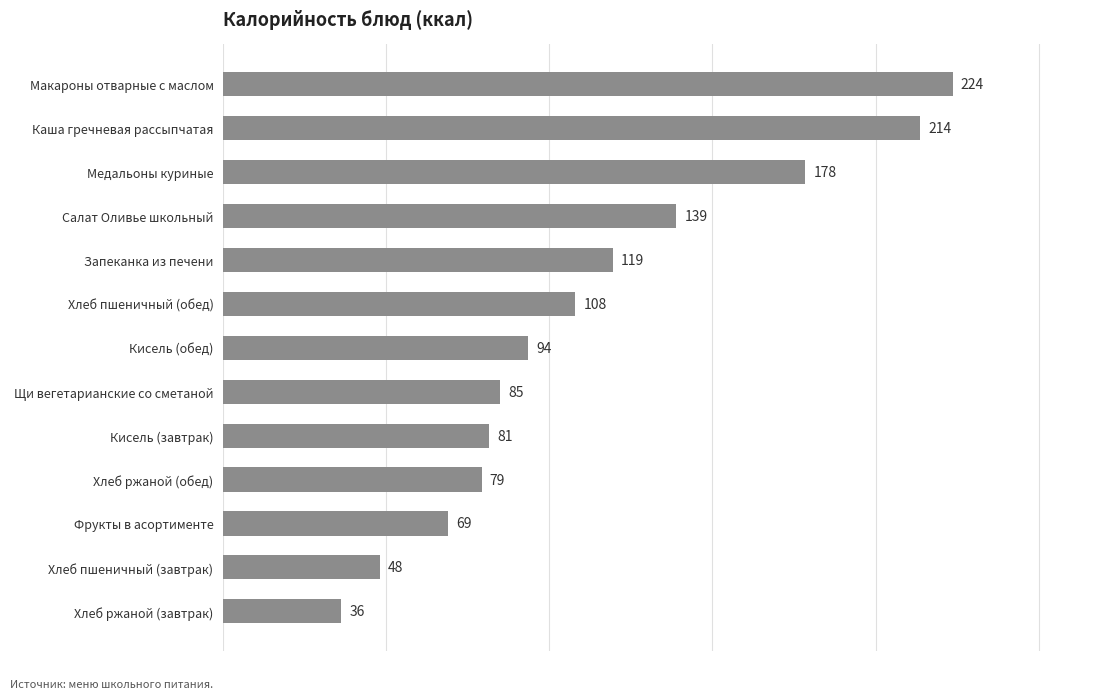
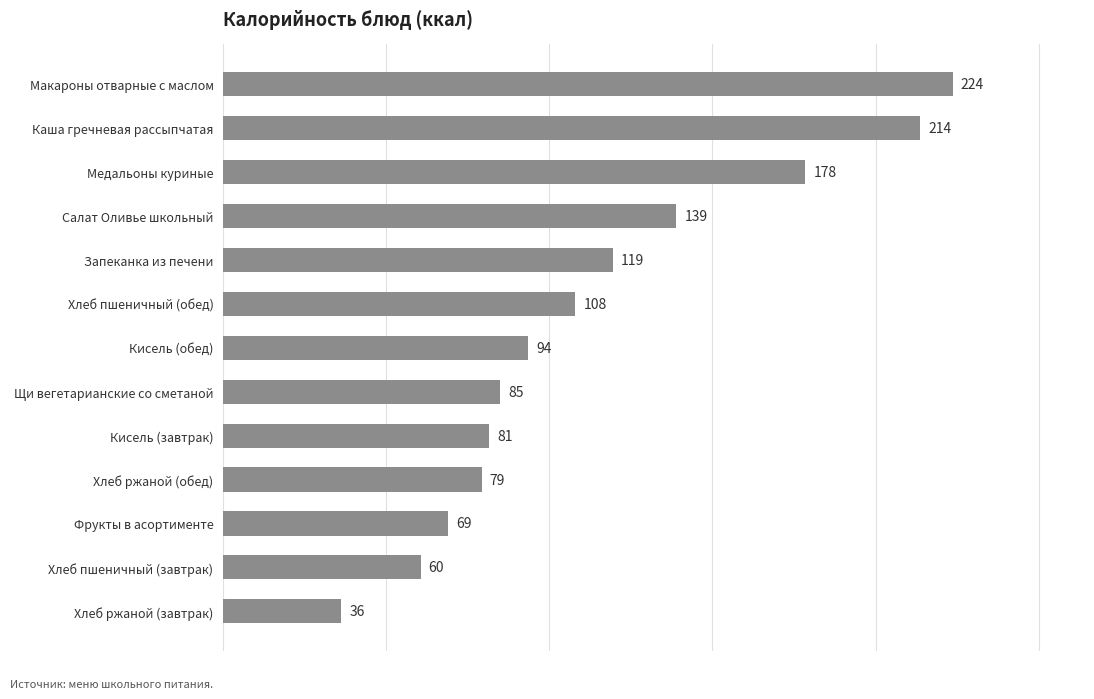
Хлеб пшеничный (завтрак): 48 -> 60
